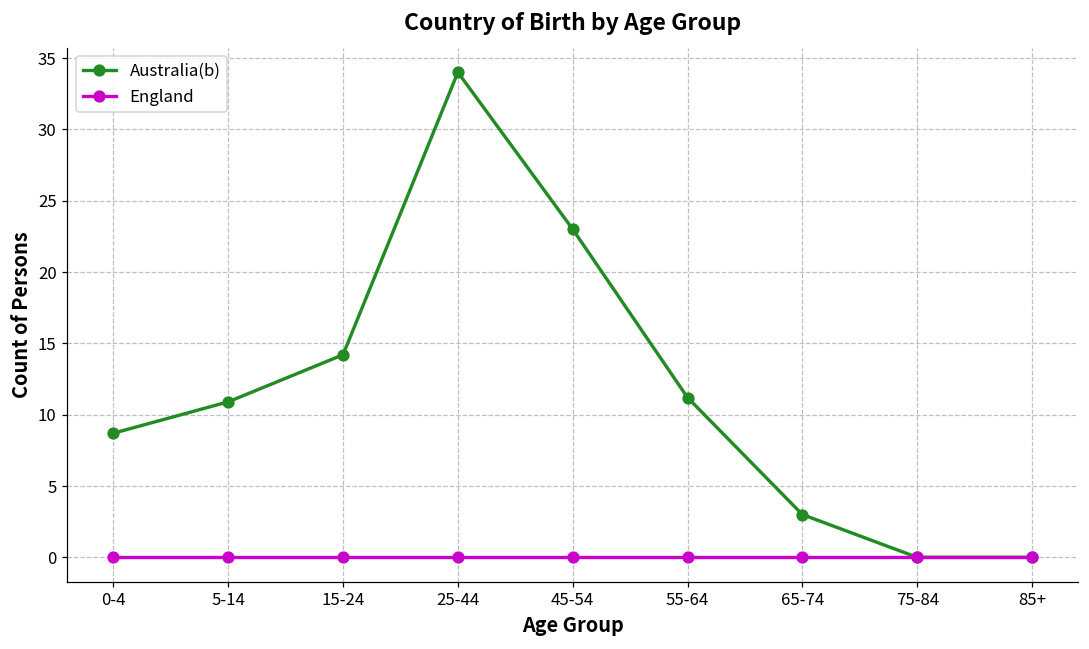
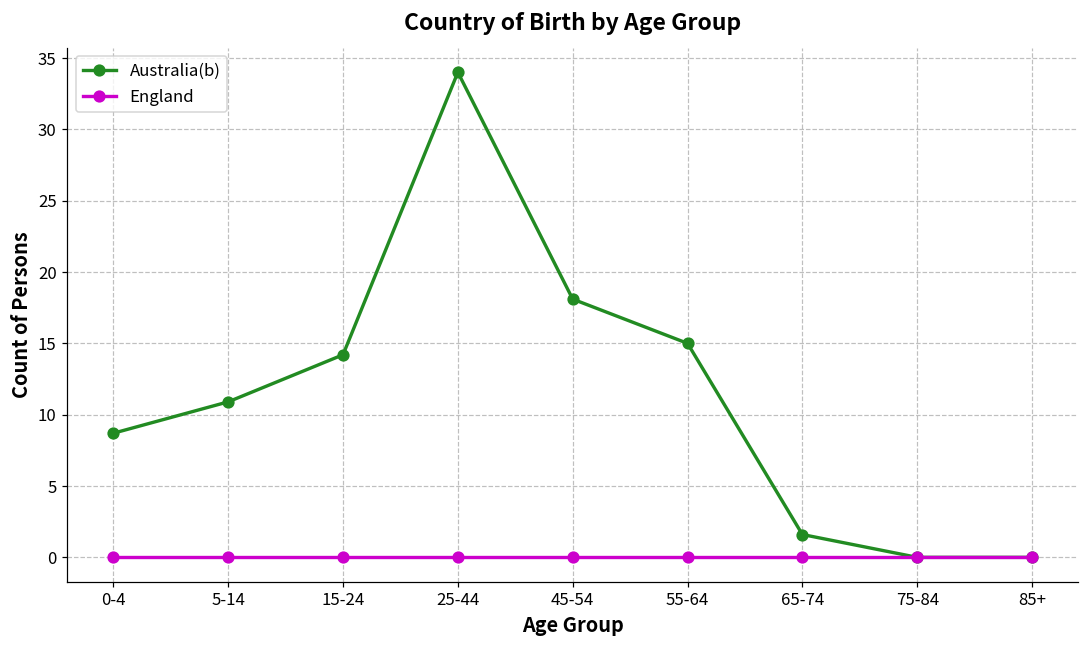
Australia(b), 45-54: 23.0 -> 18.1
Australia(b), 55-64: 11.2 -> 15.0
Australia(b), 65-74: 3.0 -> 1.6
